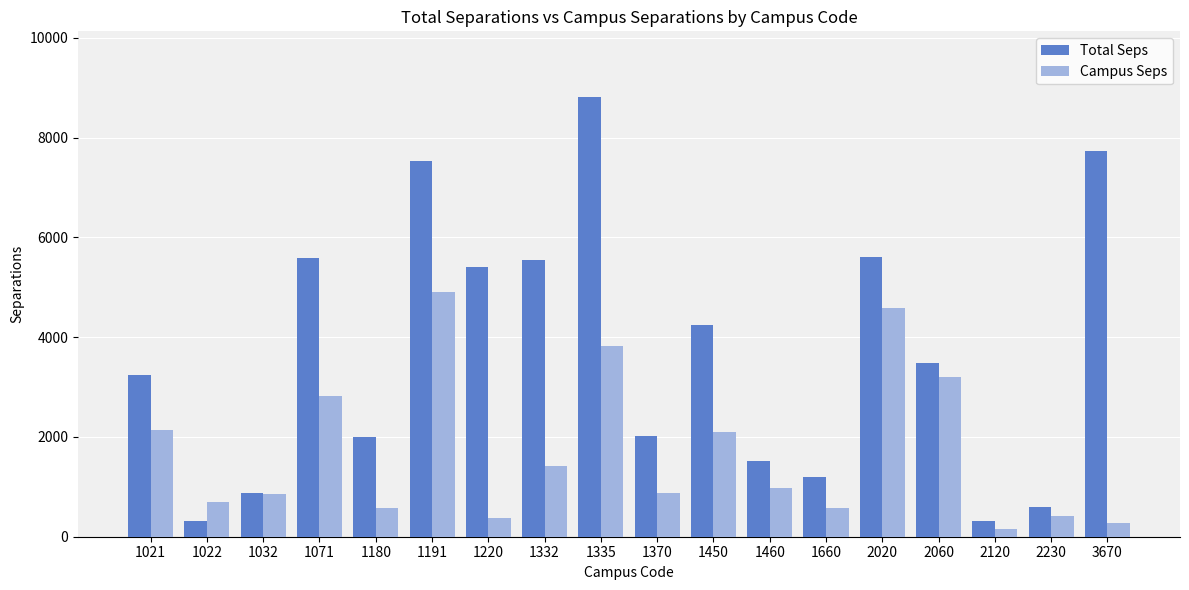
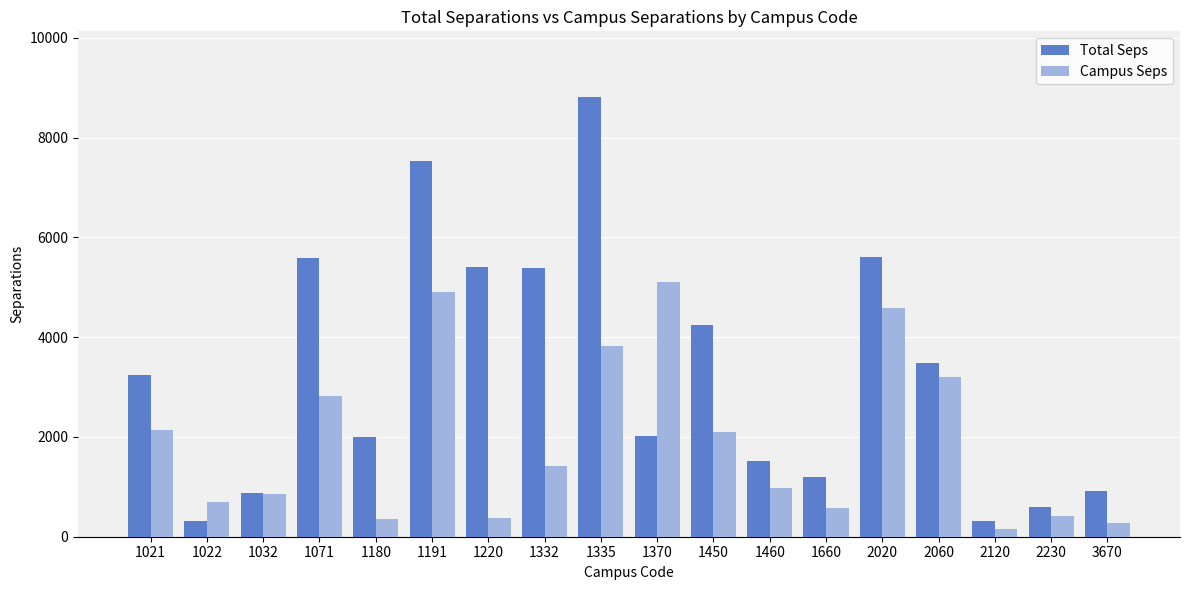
Campus Seps, 1180: 600 -> 400
Total Seps, 1332: 5500 -> 5400
Campus Seps, 1370: 900 -> 5100
Total Seps, 3670: 7700 -> 900
